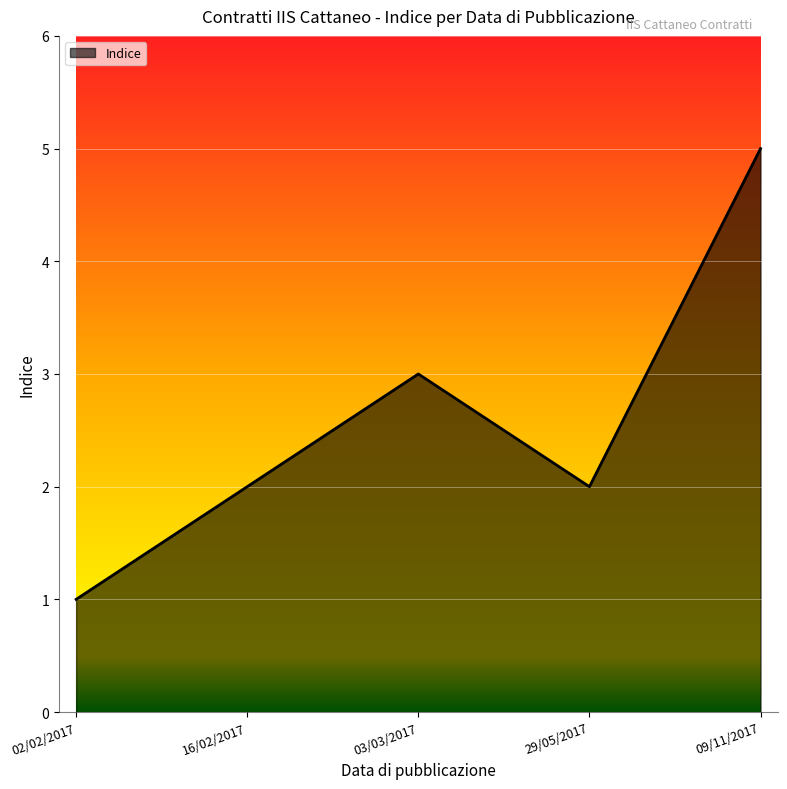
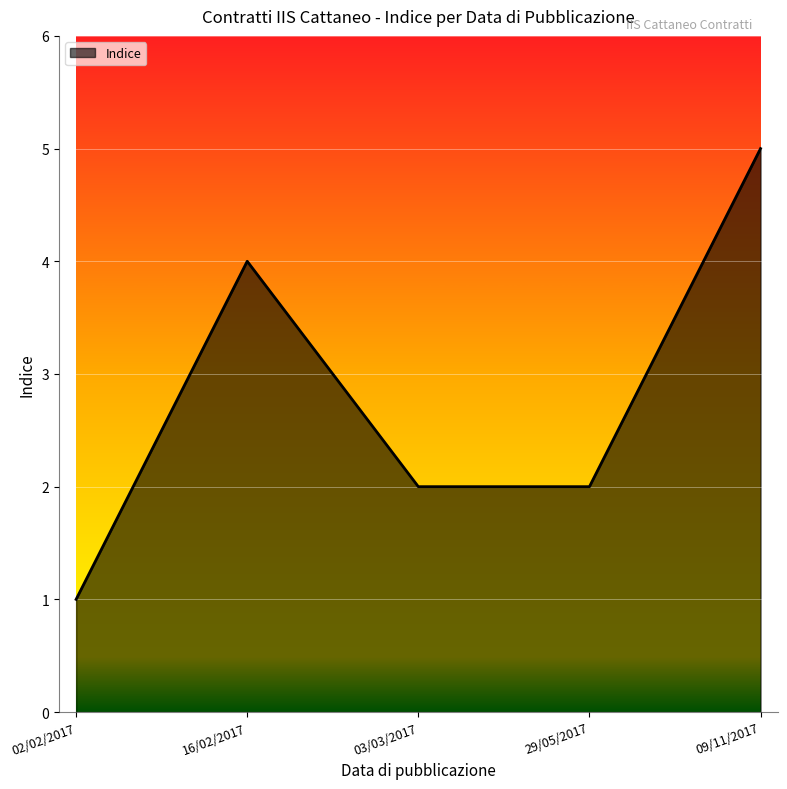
16/02/2017: 2 -> 4
03/03/2017: 3 -> 2
